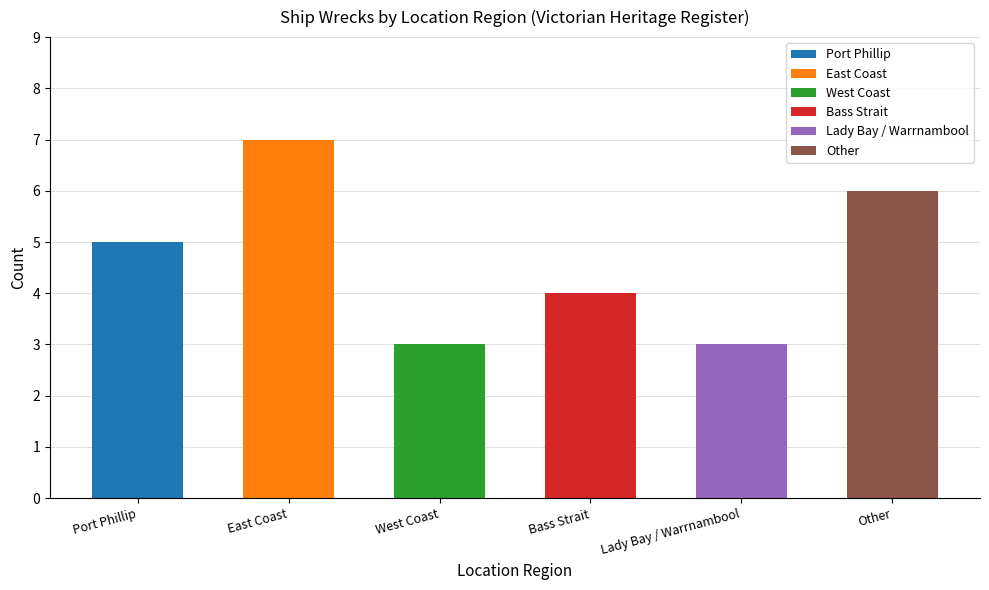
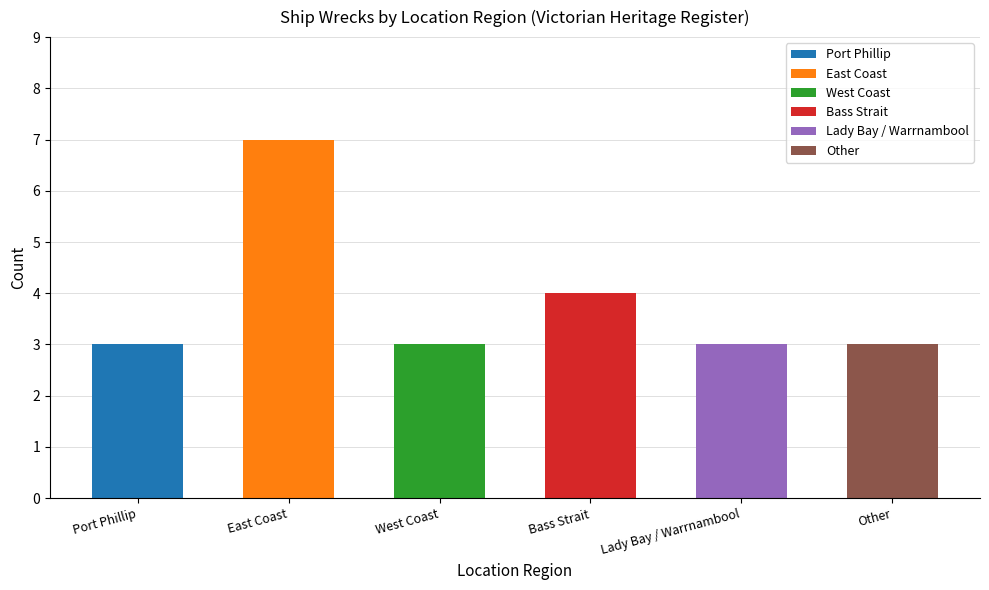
Port Phillip: 5 -> 3
Other: 6 -> 3
